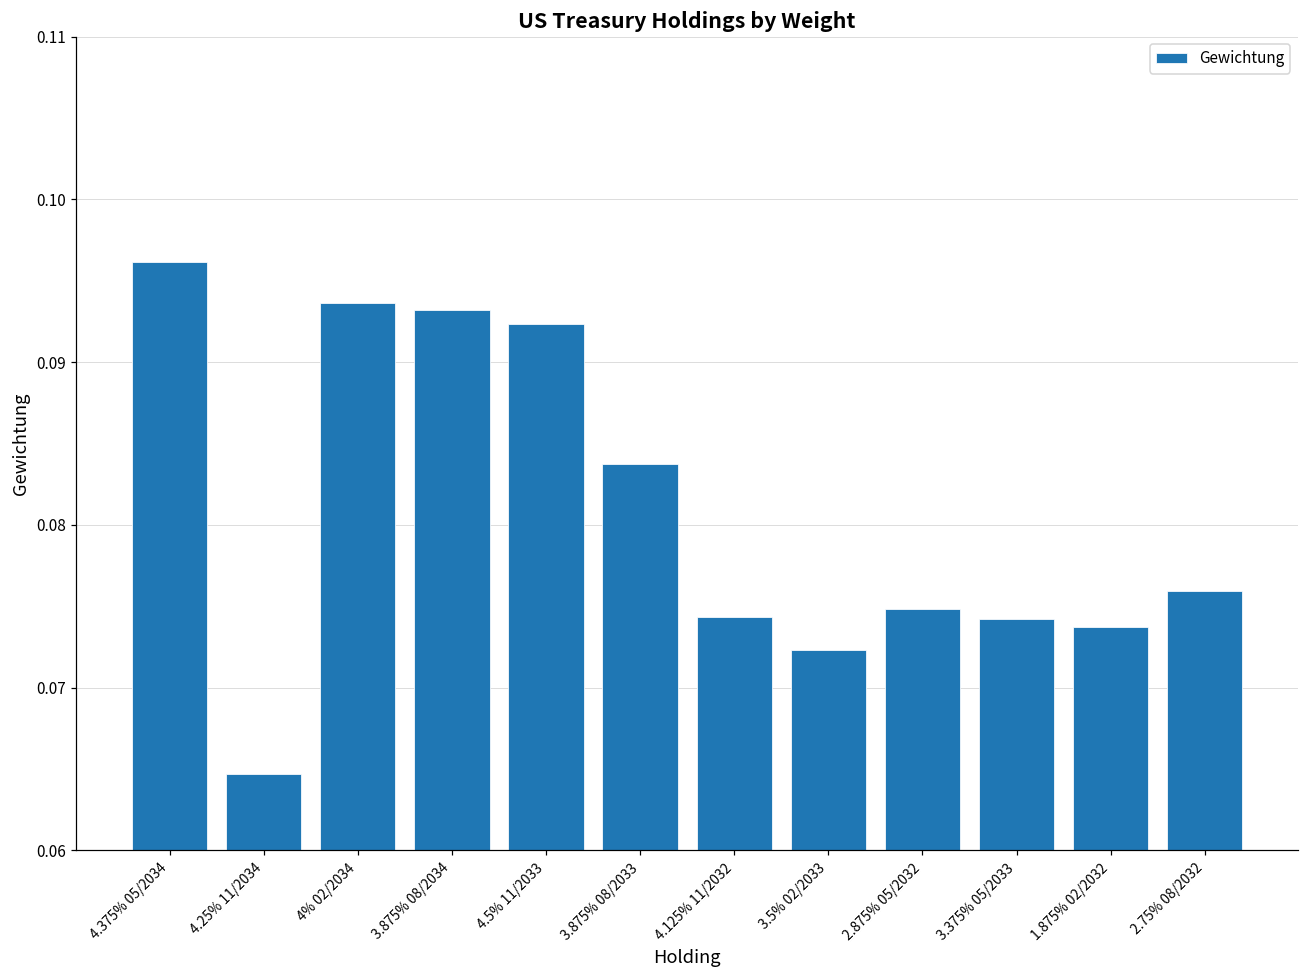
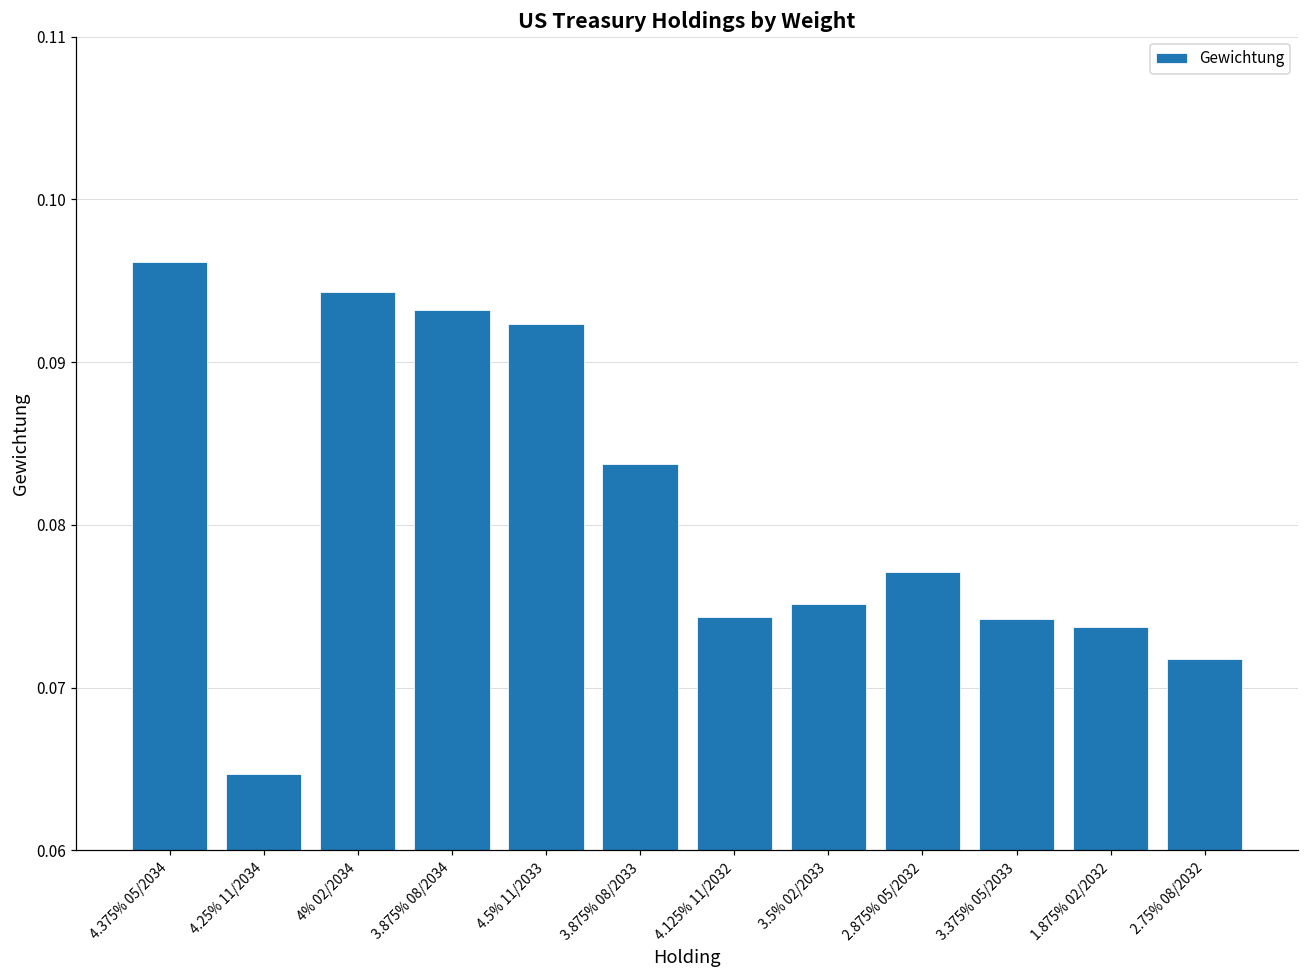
4% 02/2034: 0.0936 -> 0.0943
3.5% 02/2033: 0.0723 -> 0.0751
2.875% 05/2032: 0.0748 -> 0.0771
2.75% 08/2032: 0.0759 -> 0.0718
